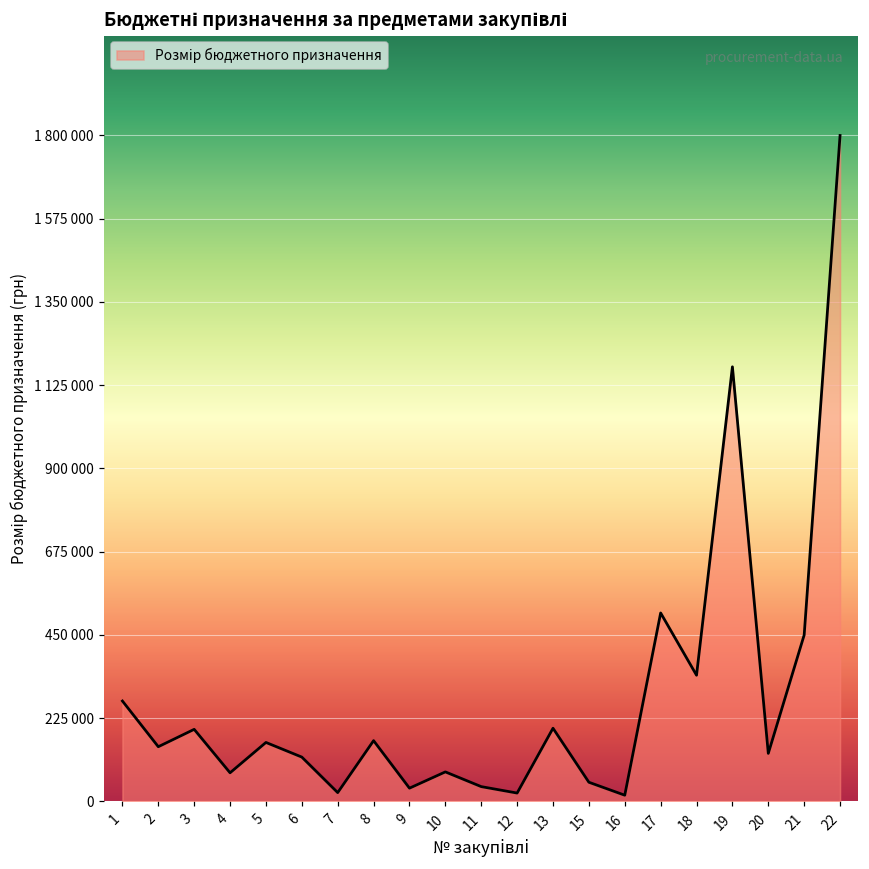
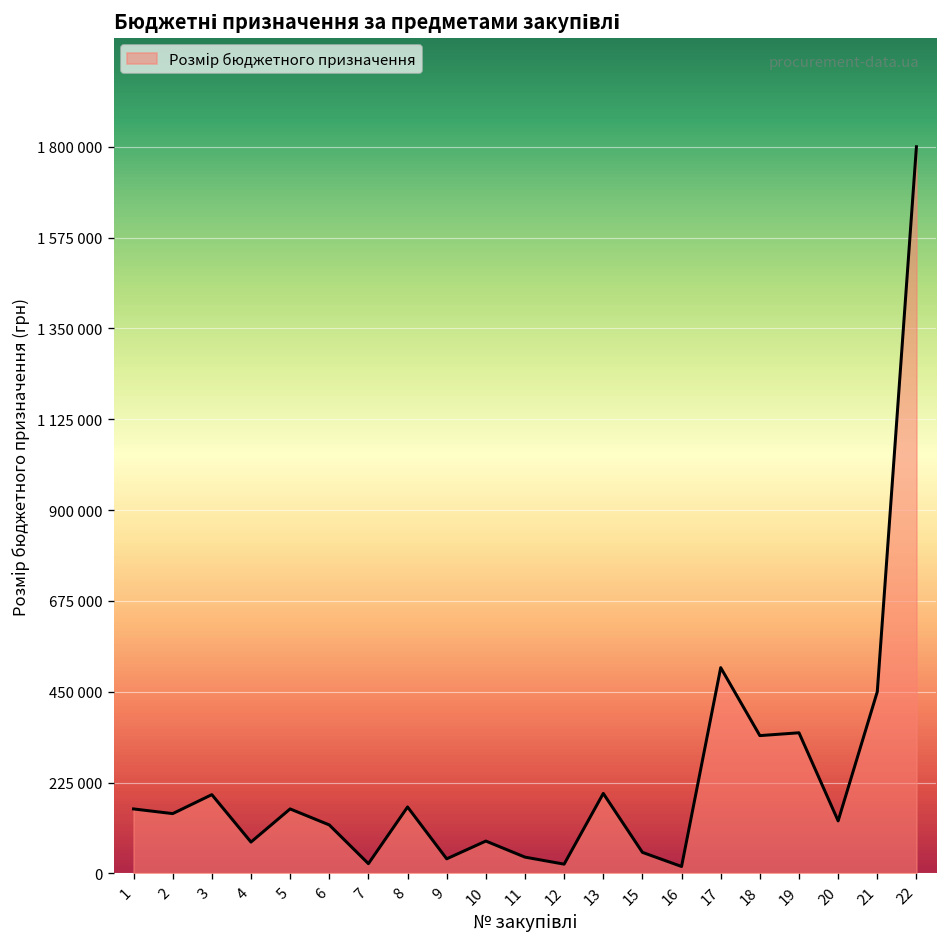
1: 270000 -> 160000
19: 1170000 -> 350000
